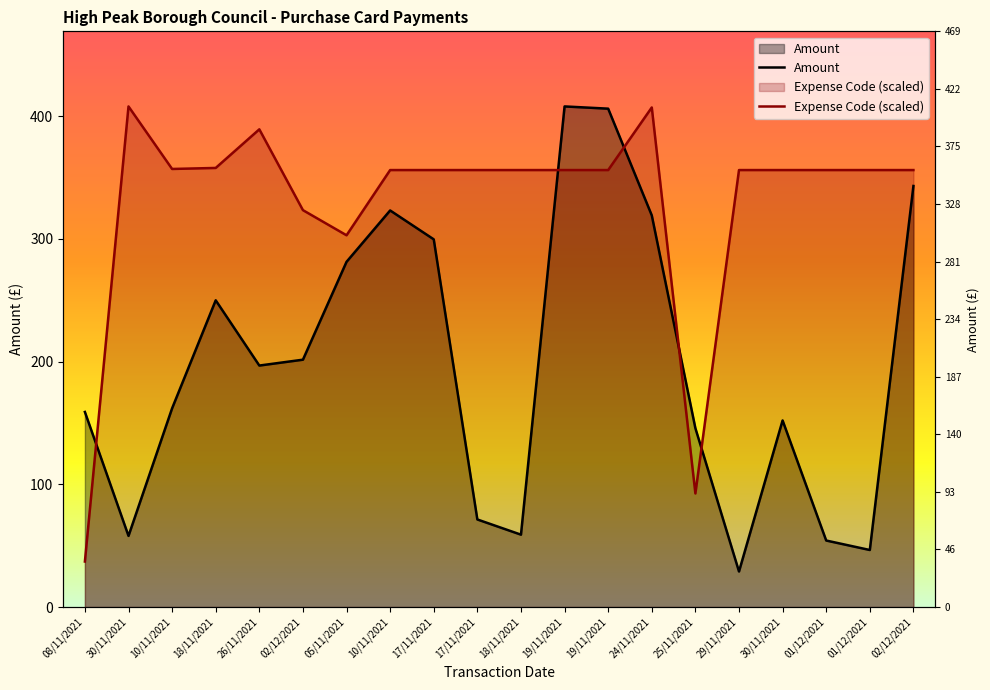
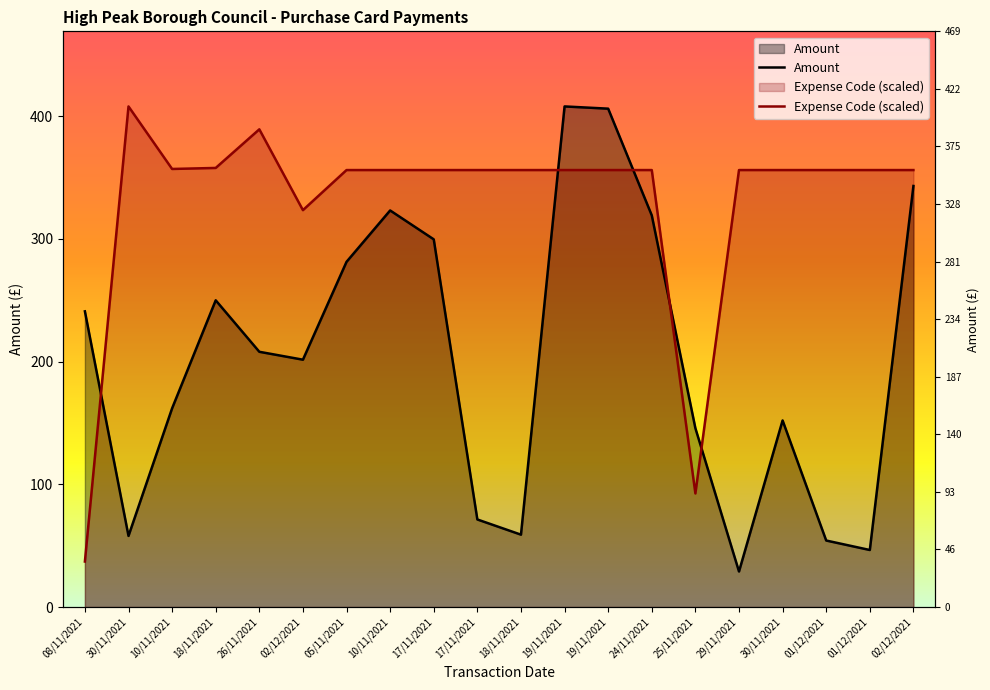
Amount, 08/11/2021: 159 -> 241
Amount, 26/11/2021: 197 -> 208
Expense Code (scaled), 05/11/2021: 303 -> 356
Expense Code (scaled), 24/11/2021: 407 -> 356
